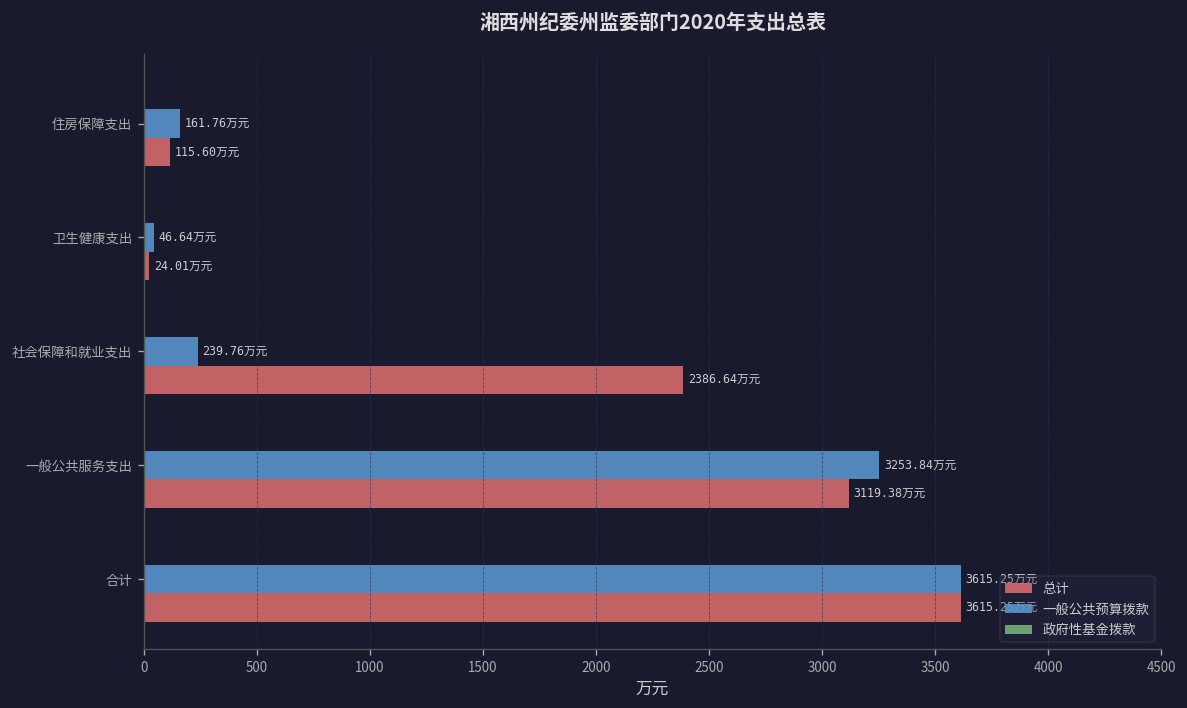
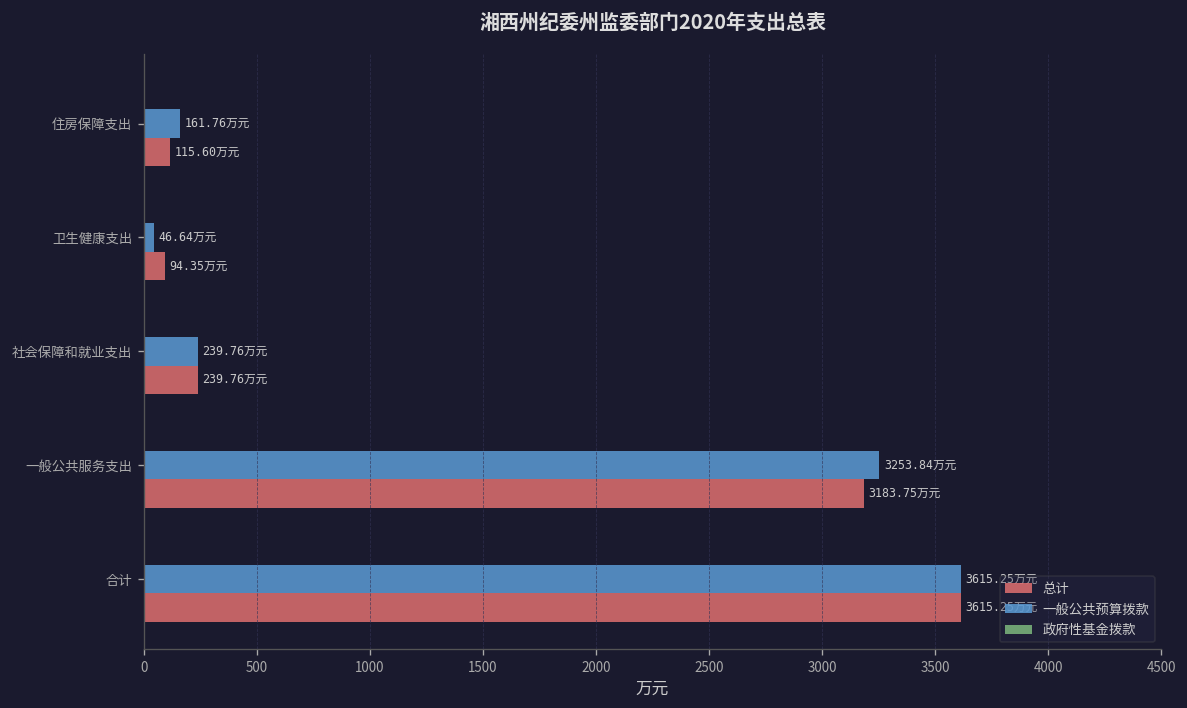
总计, 卫生健康支出: 24.01 -> 94.35
总计, 社会保障和就业支出: 2386.64 -> 239.76
总计, 一般公共服务支出: 3119.38 -> 3183.75
